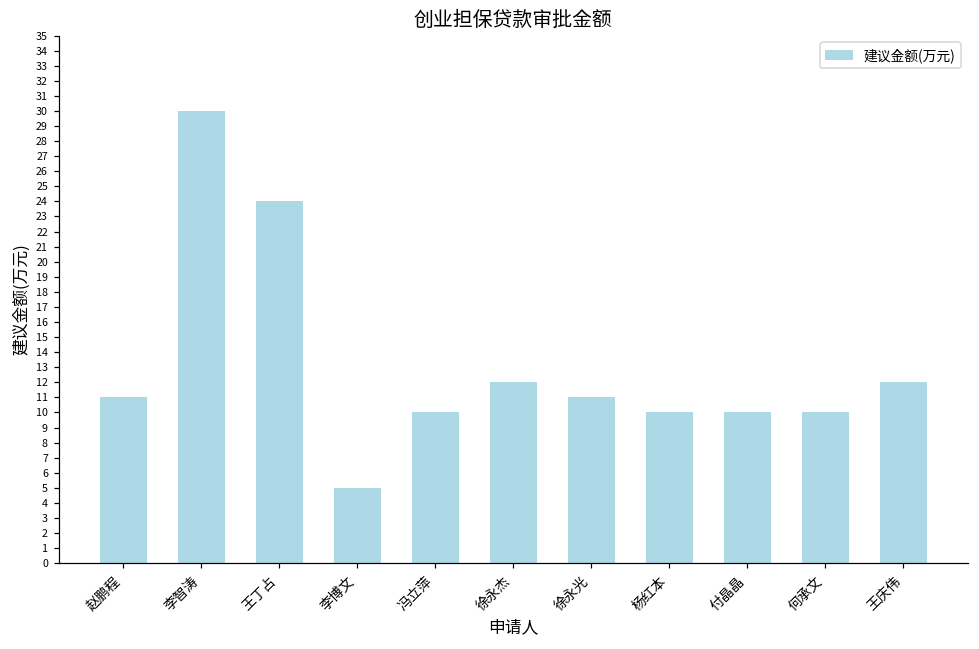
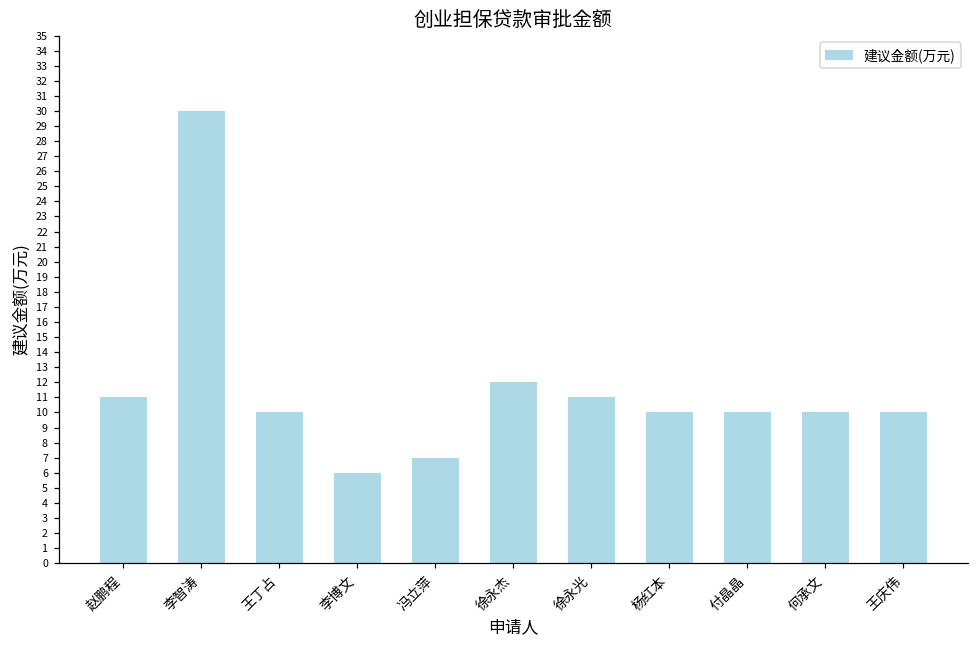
王丁占: 24 -> 10
李博文: 5 -> 6
冯立萍: 10 -> 7
王庆伟: 12 -> 10
